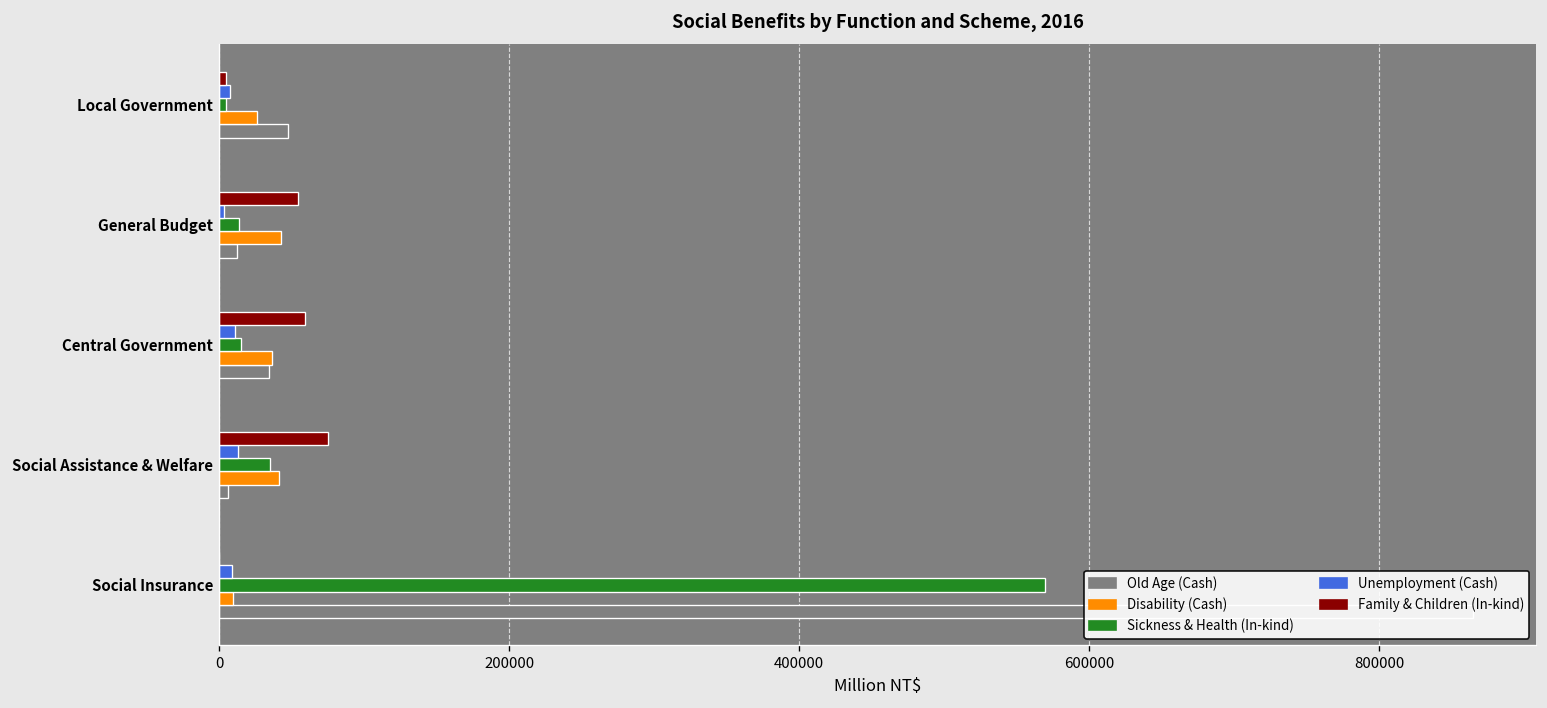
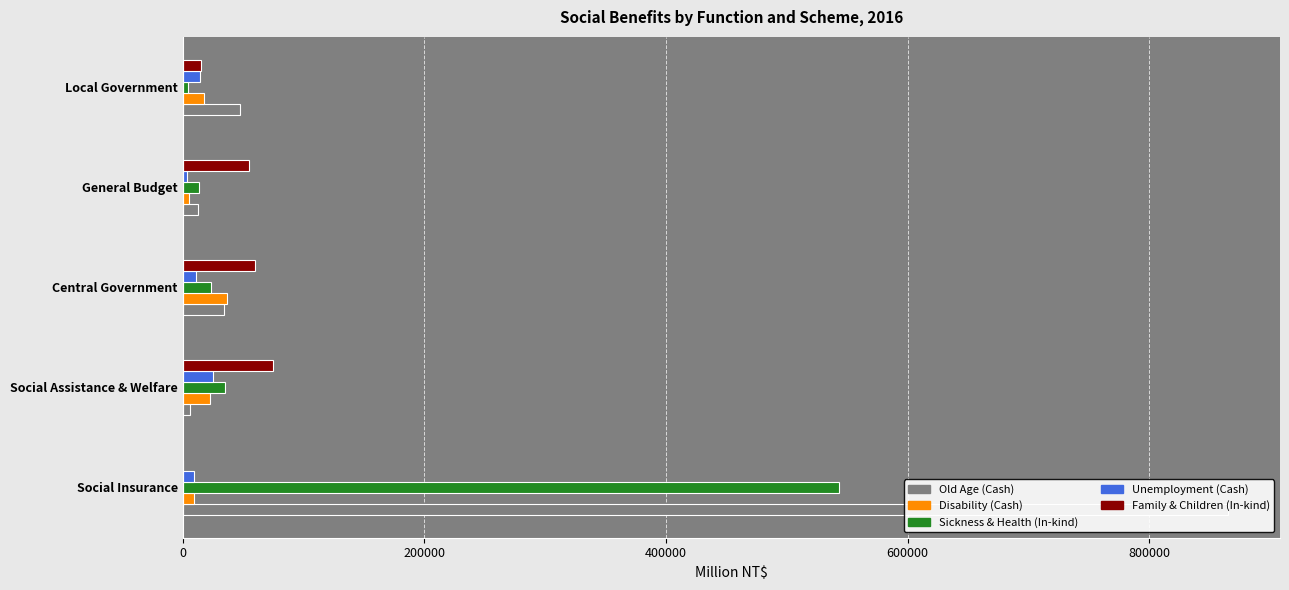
Family & Children (In-kind), Local Government: 5000 -> 15000
Unemployment (Cash), Local Government: 7000 -> 14000
Disability (Cash), Local Government: 26000 -> 17000
Disability (Cash), General Budget: 43000 -> 5000
Sickness & Health (In-kind), Central Government: 15000 -> 23000
Unemployment (Cash), Social Assistance & Welfare: 13000 -> 25000
Disability (Cash), Social Assistance & Welfare: 41000 -> 23000
Sickness & Health (In-kind), Social Insurance: 570000 -> 543000
